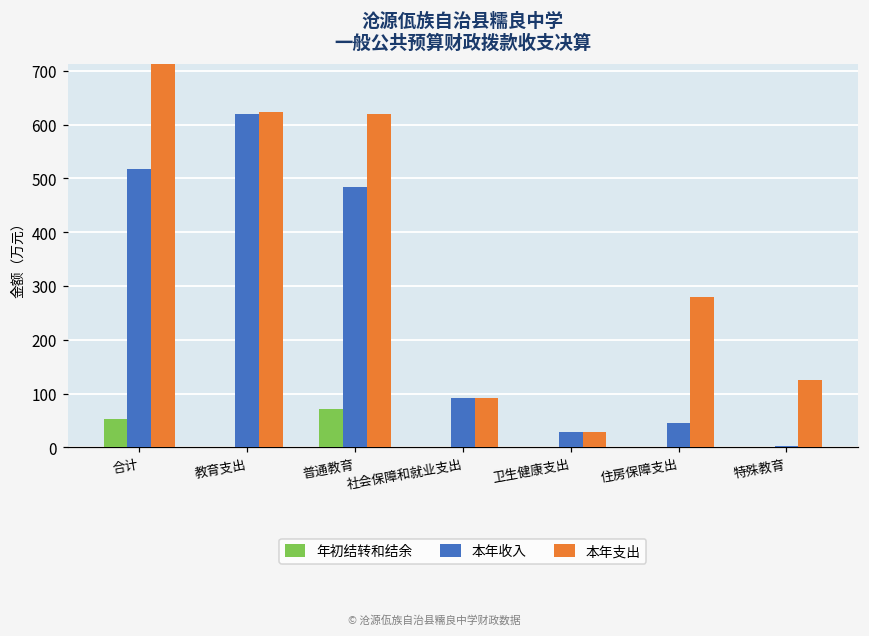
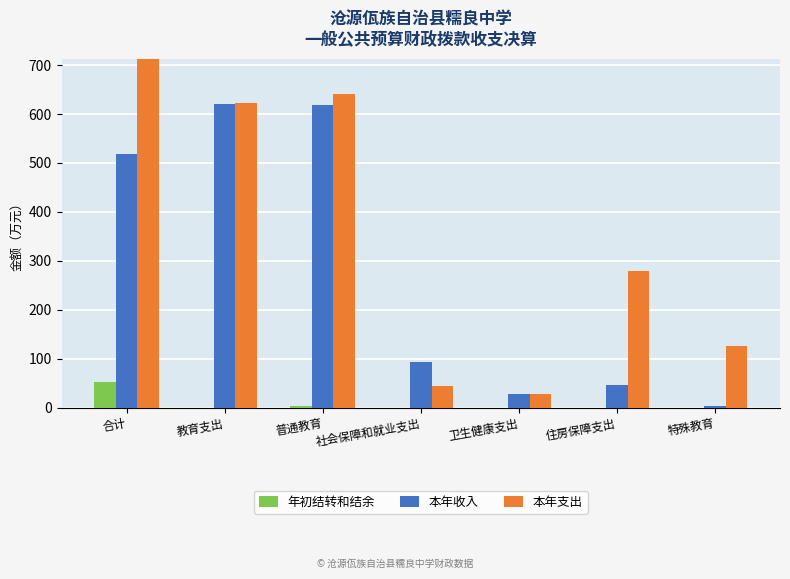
年初结转和结余, 普通教育: 70 -> 0
本年收入, 普通教育: 480 -> 620
本年支出, 普通教育: 620 -> 640
本年支出, 社会保障和就业支出: 90 -> 40
